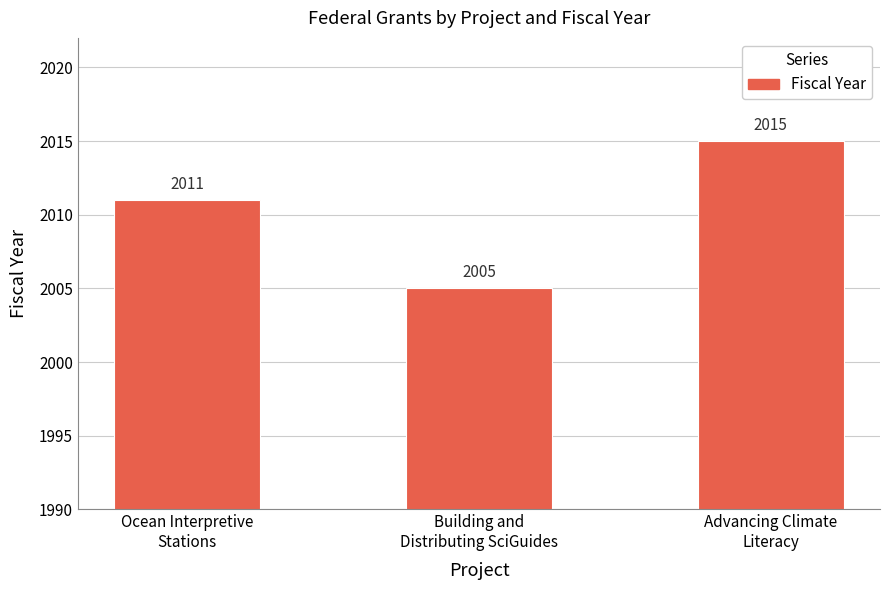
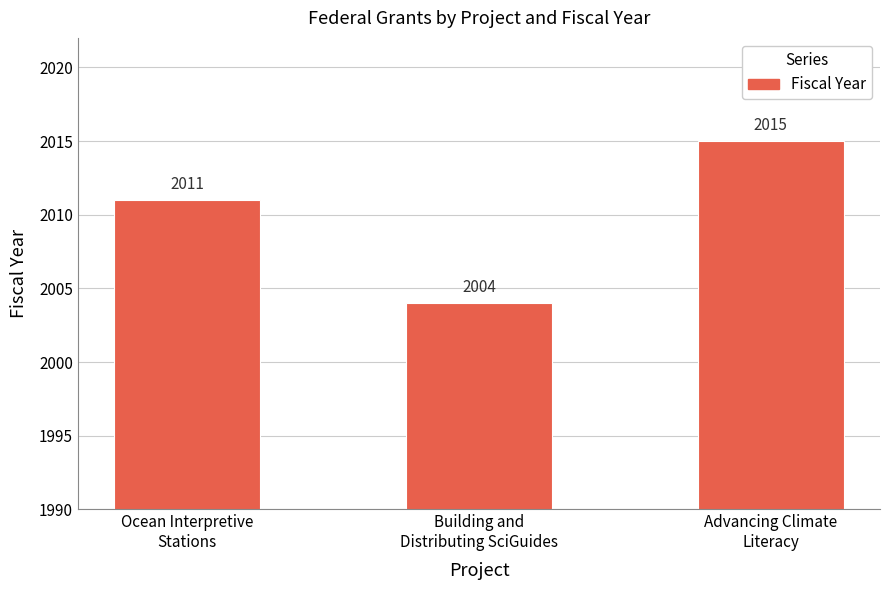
Building and Distributing SciGuides: 2005 -> 2004
